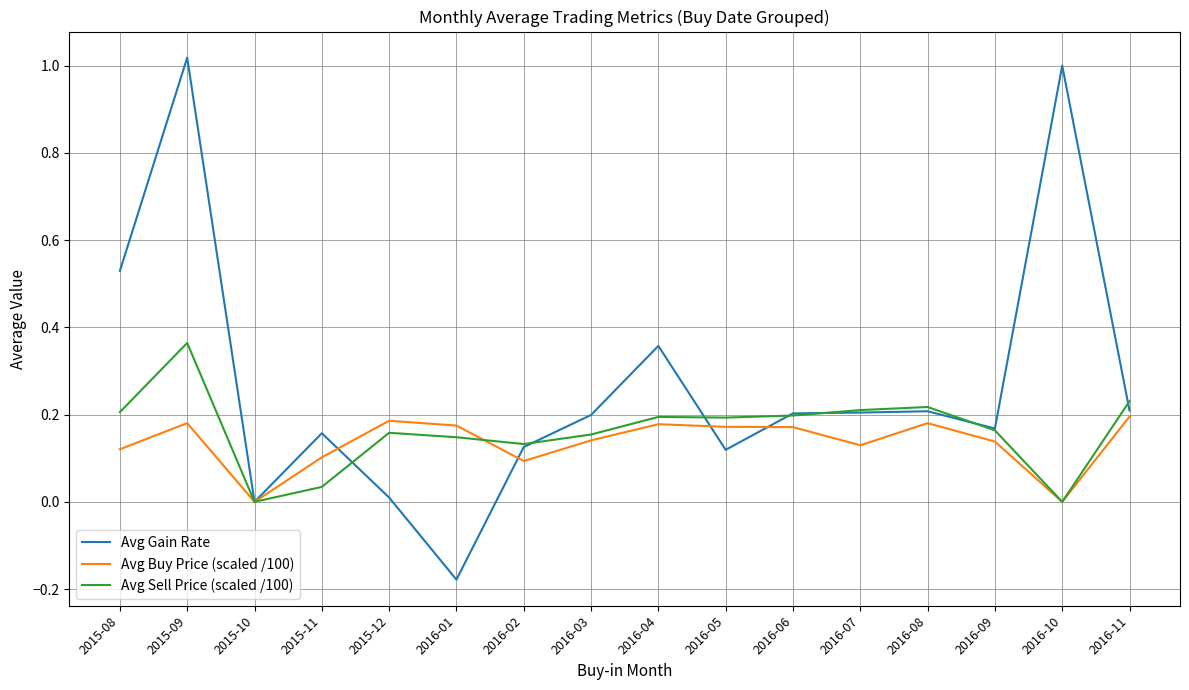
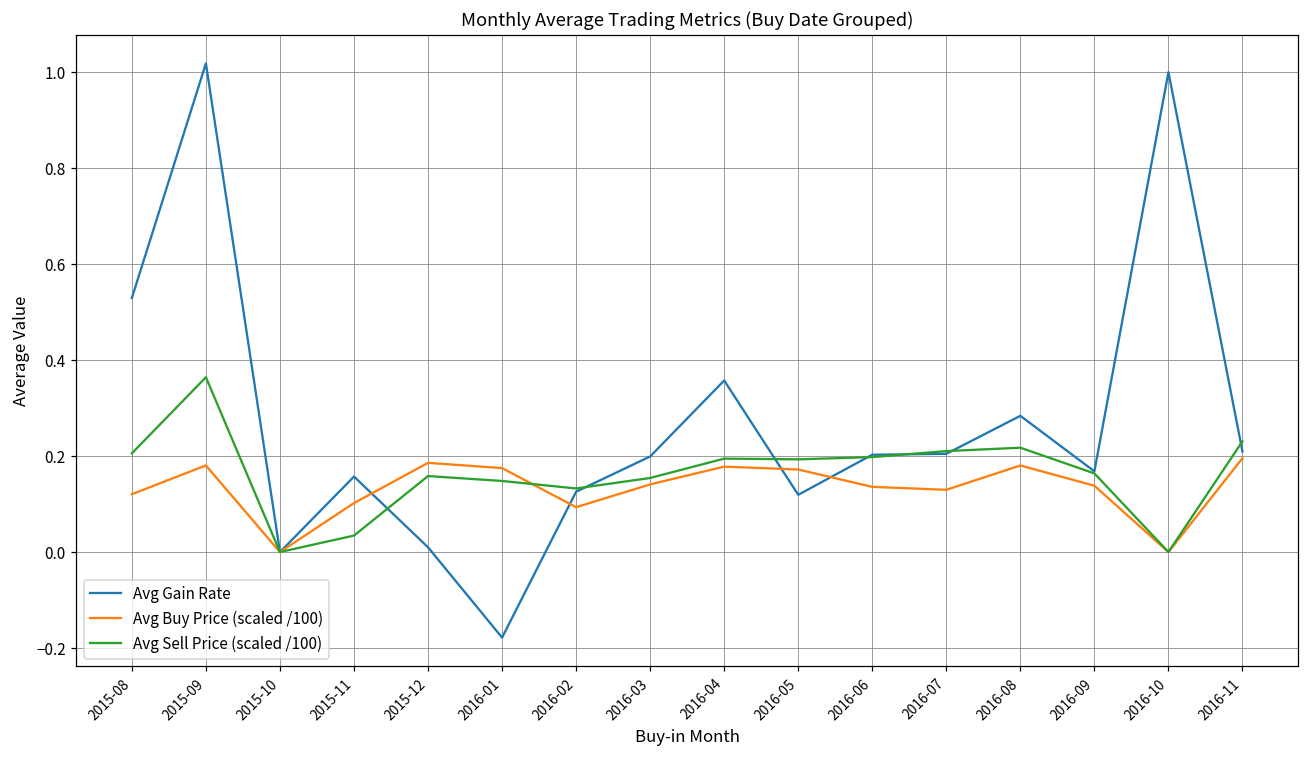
Avg Buy Price (scaled /100), 2016-06: 0.17 -> 0.14
Avg Gain Rate, 2016-08: 0.21 -> 0.28
